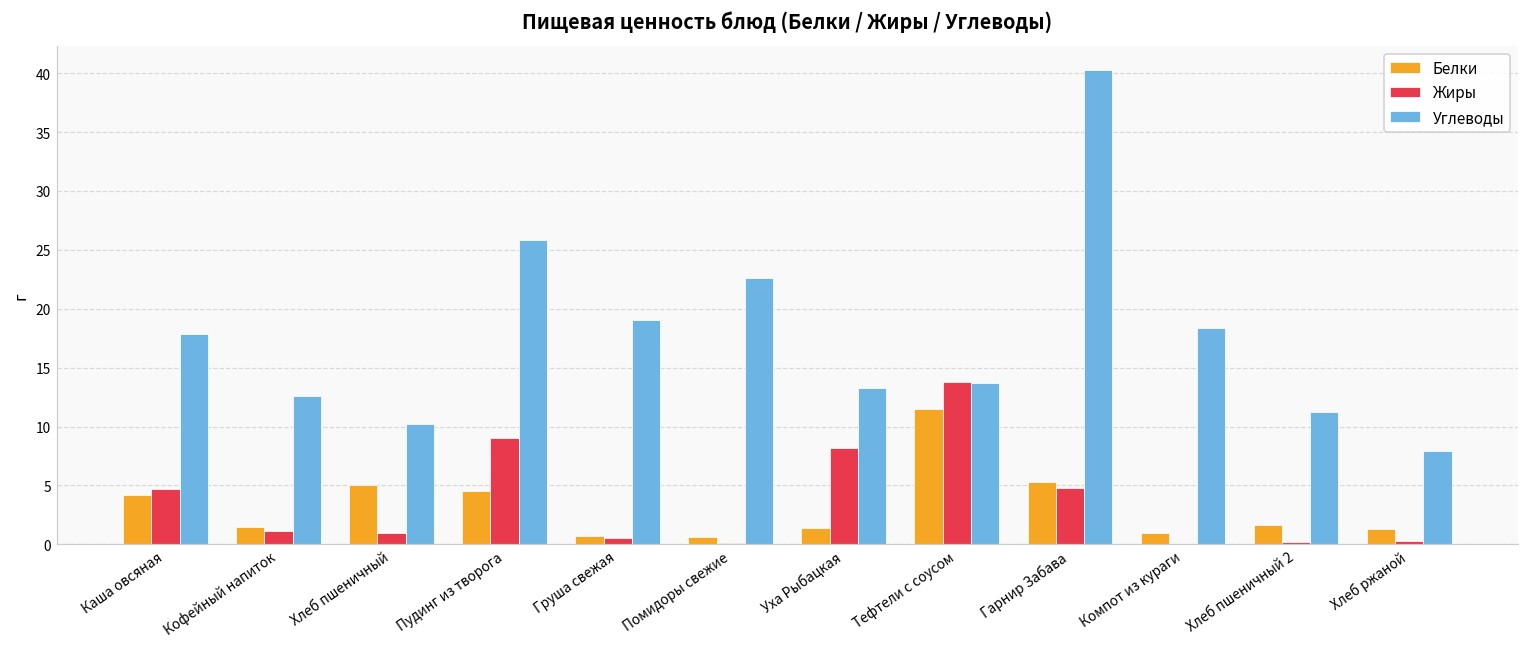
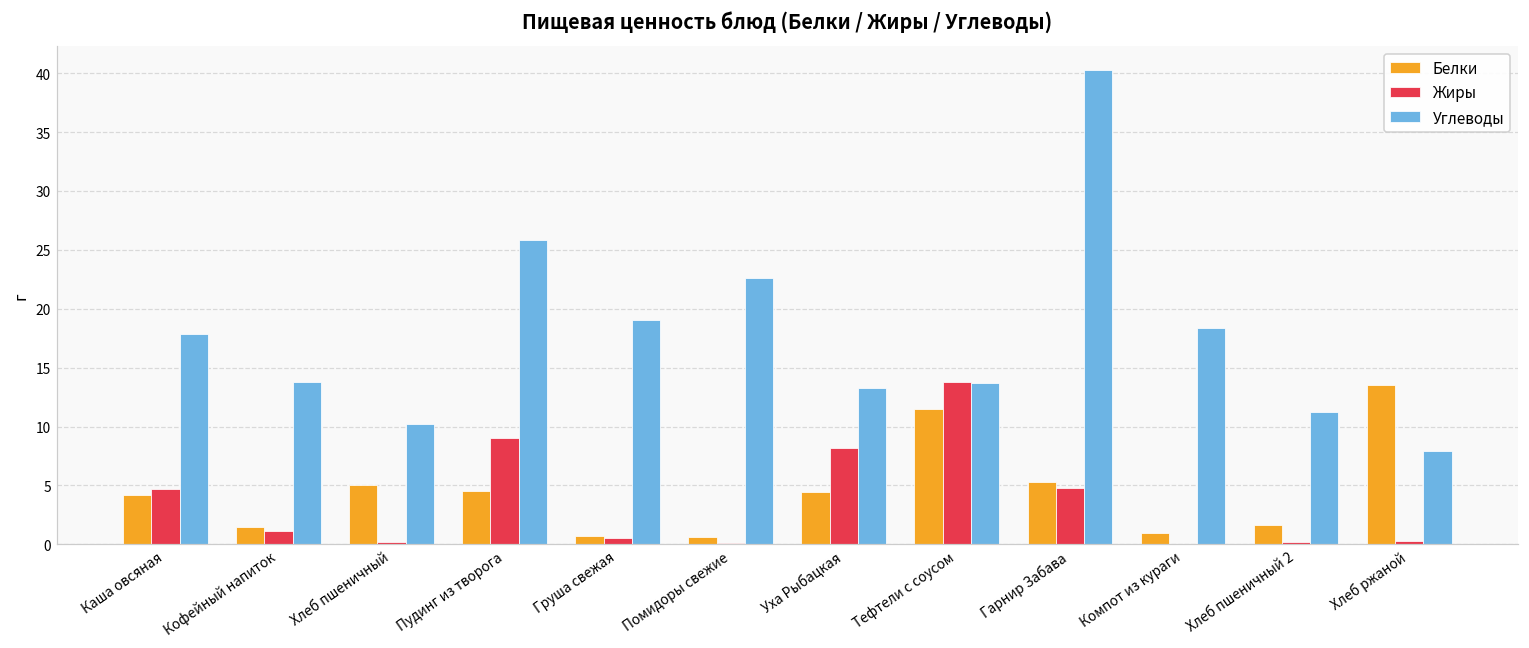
Углеводы, Кофейный напиток: 12.6 -> 13.8
Жиры, Хлеб пшеничный: 1.0 -> 0.2
Белки, Уха Рыбацкая: 1.4 -> 4.5
Белки, Хлеб ржаной: 1.3 -> 13.5
